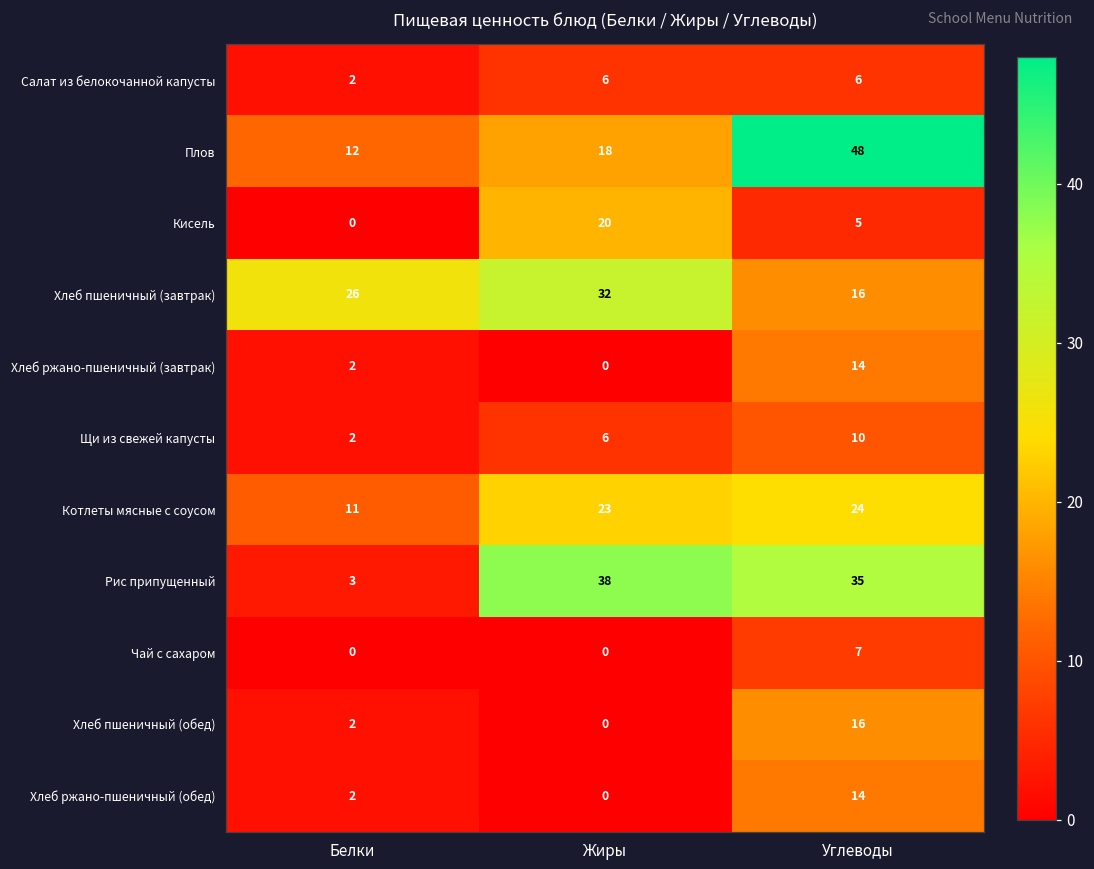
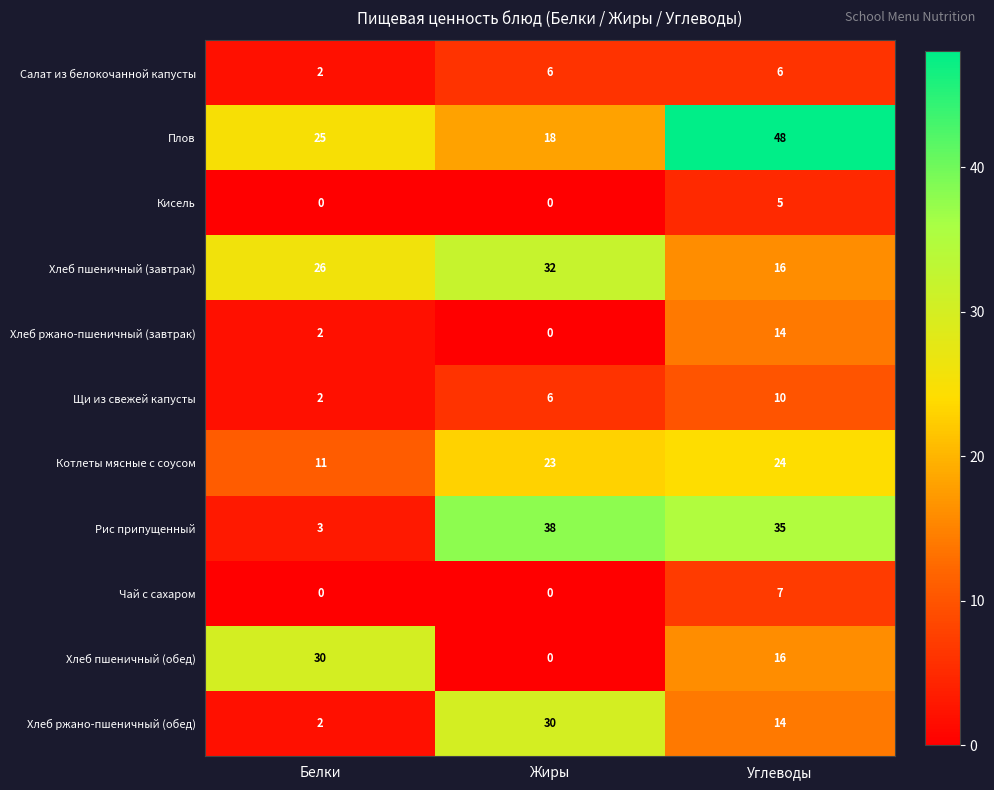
Плов, Белки: 12 -> 25
Кисель, Жиры: 20 -> 0
Хлеб пшеничный (обед), Белки: 2 -> 30
Хлеб ржано-пшеничный (обед), Жиры: 0 -> 30
